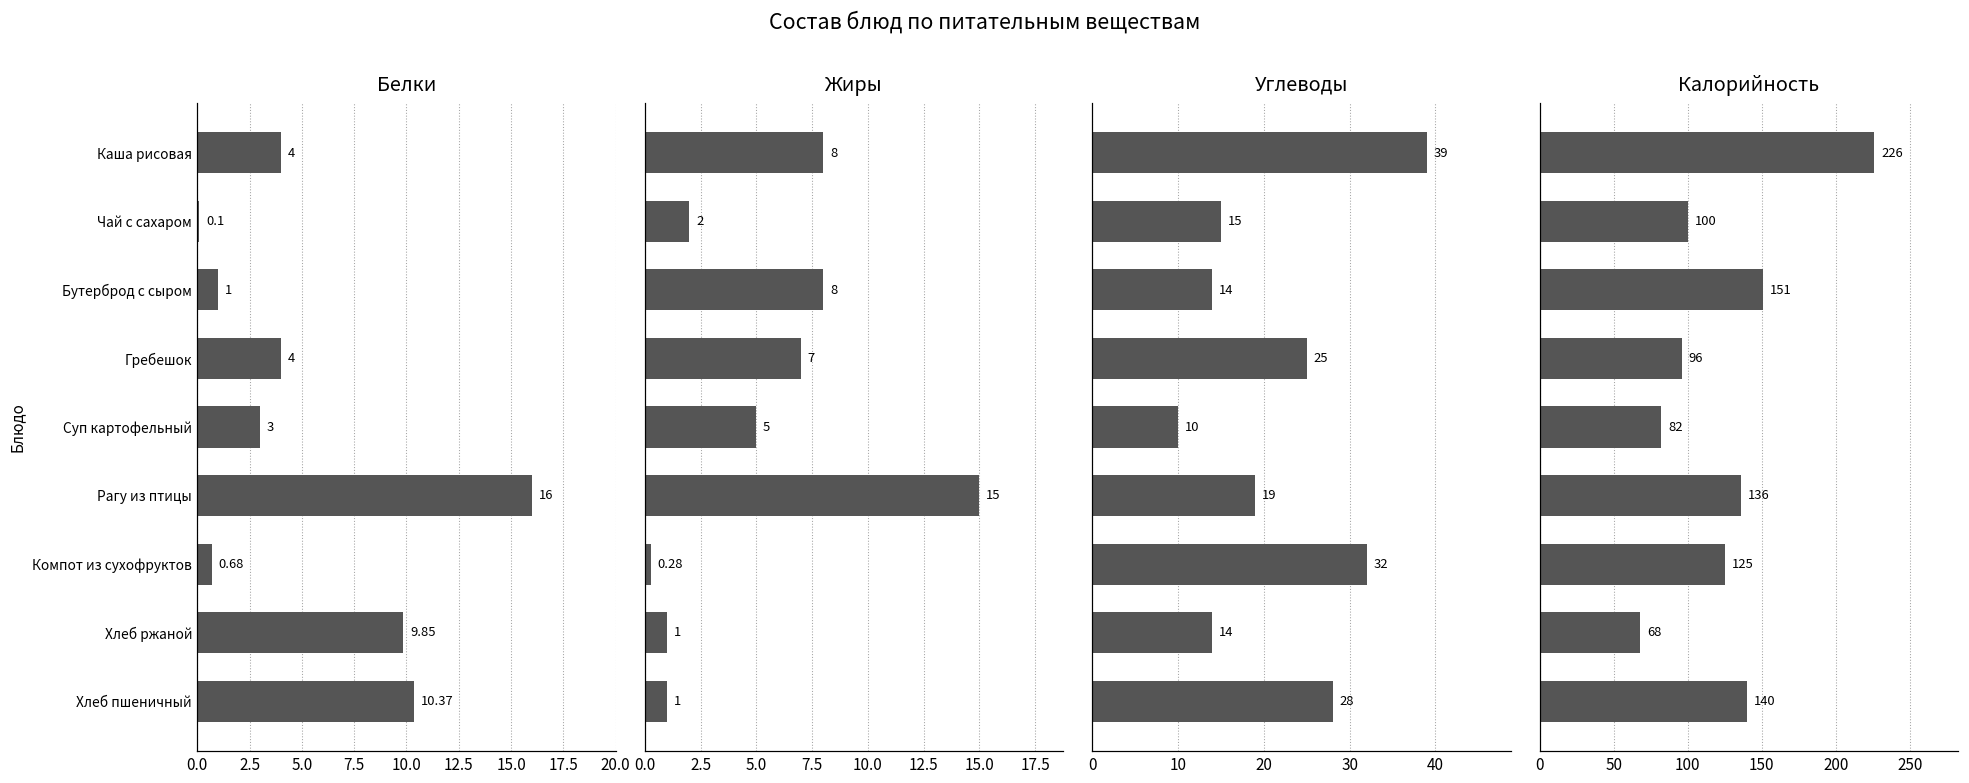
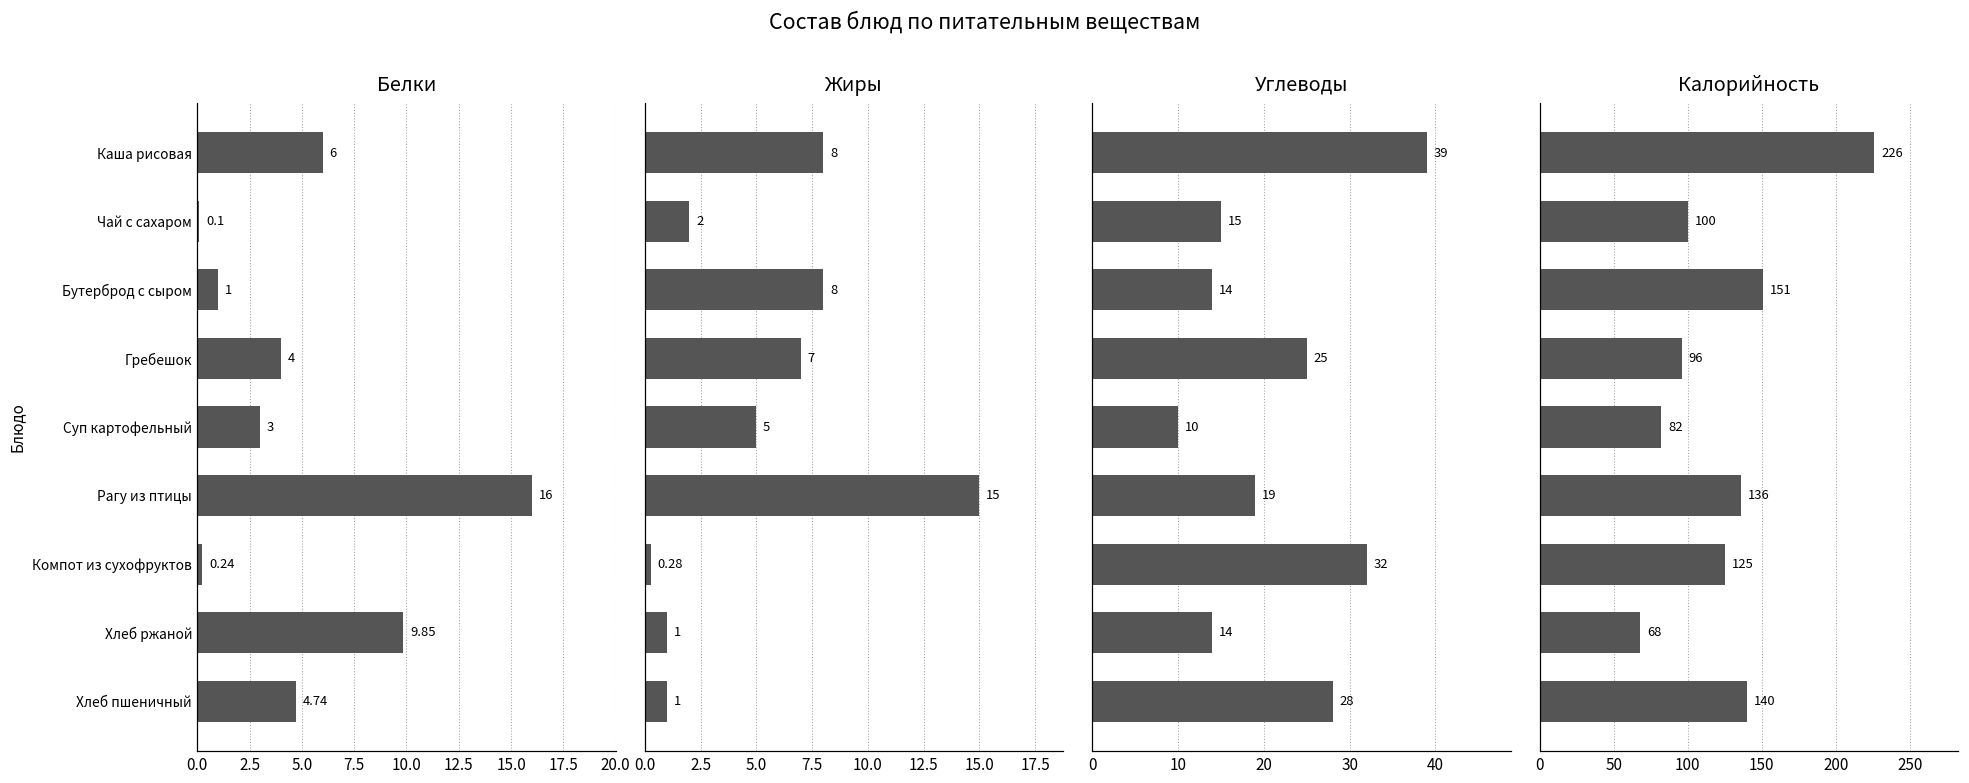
Белки, Каша рисовая: 4 -> 6
Белки, Компот из сухофруктов: 0.68 -> 0.24
Белки, Хлеб пшеничный: 10.37 -> 4.74
